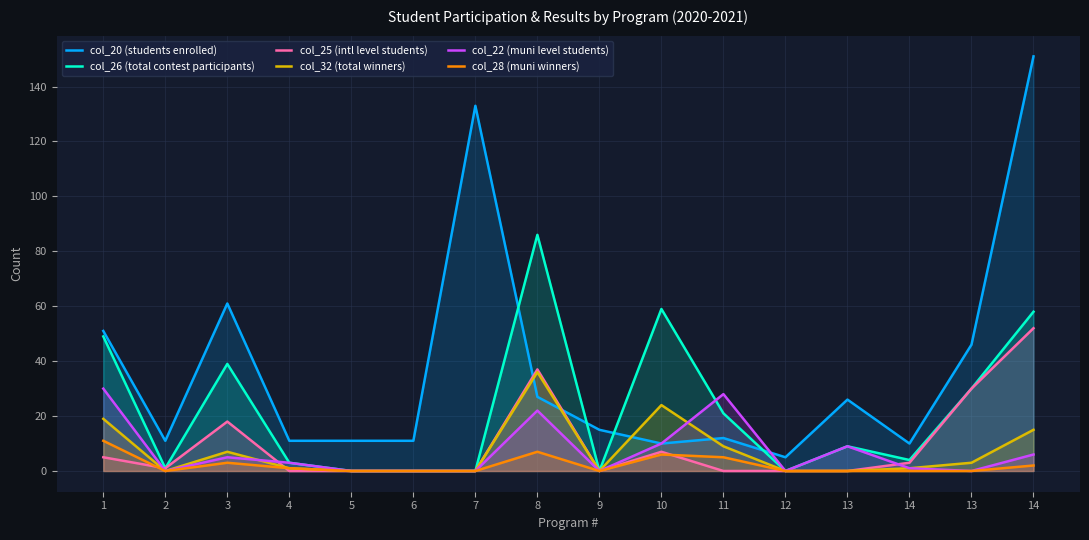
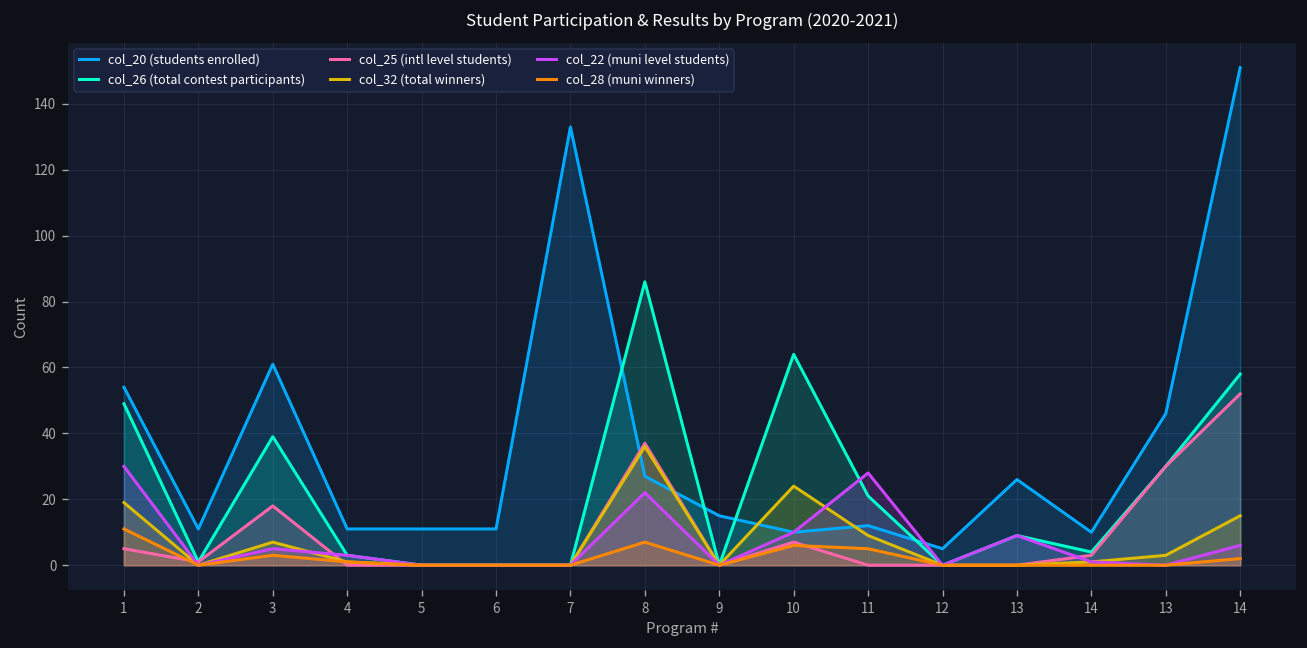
col_20 (students enrolled), 1: 51 -> 54
col_26 (total contest participants), 10: 59 -> 64
